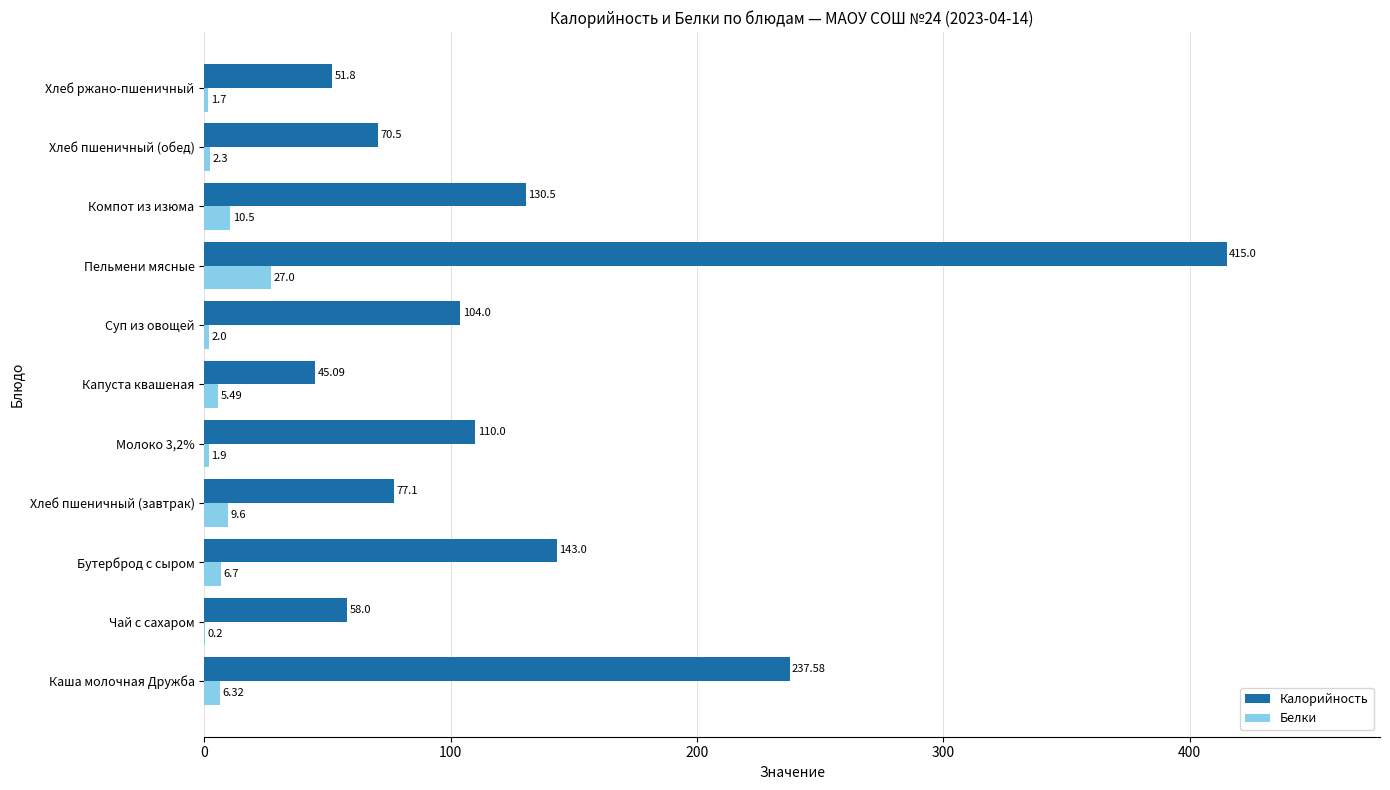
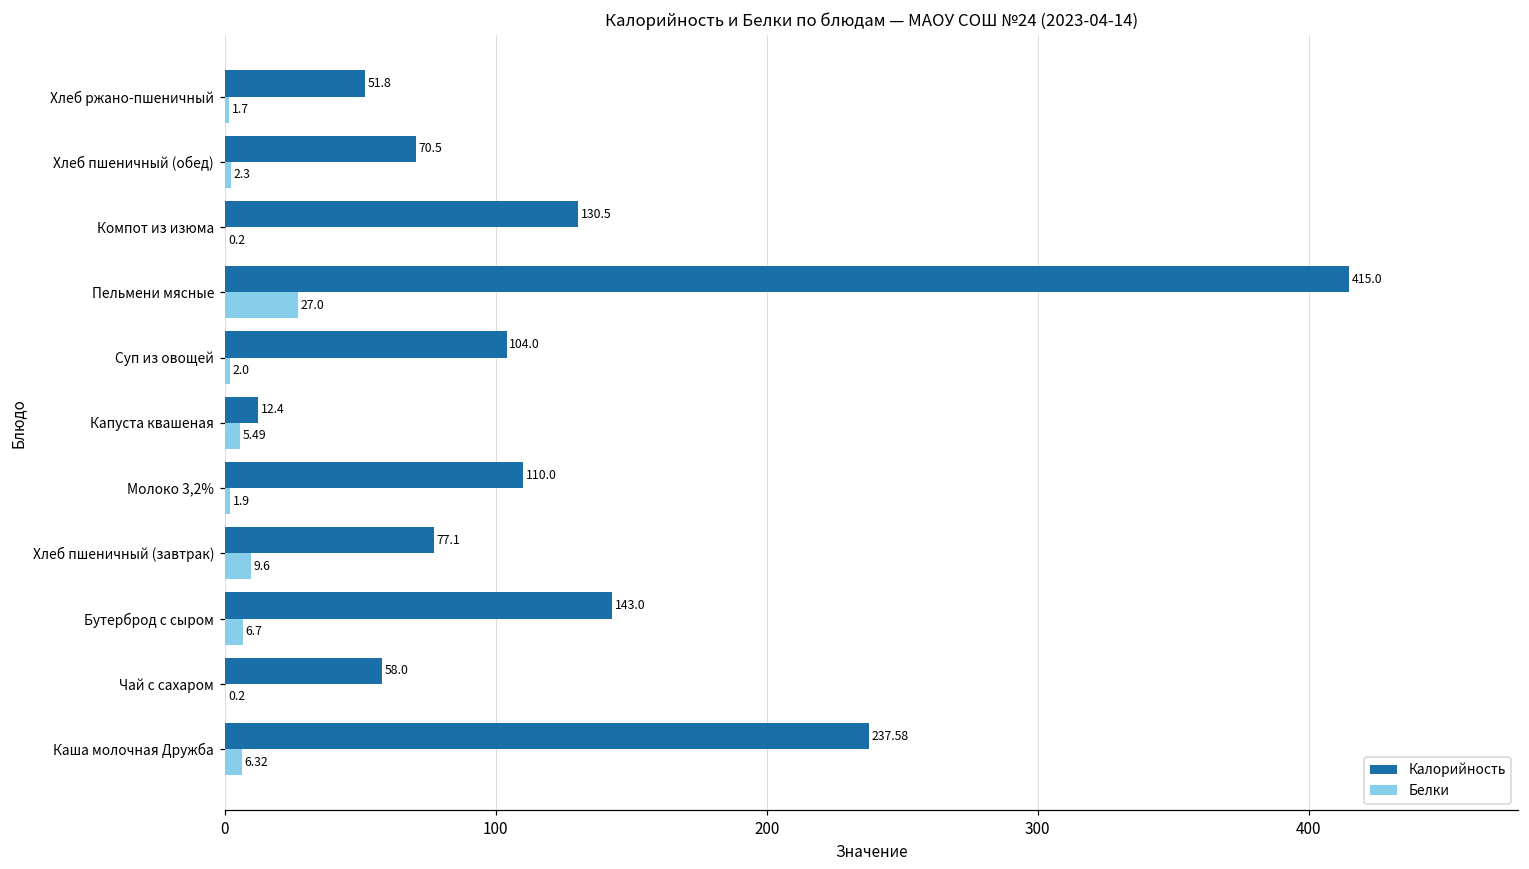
Белки, Компот из изюма: 10.5 -> 0.2
Калорийность, Капуста квашеная: 45.09 -> 12.4
